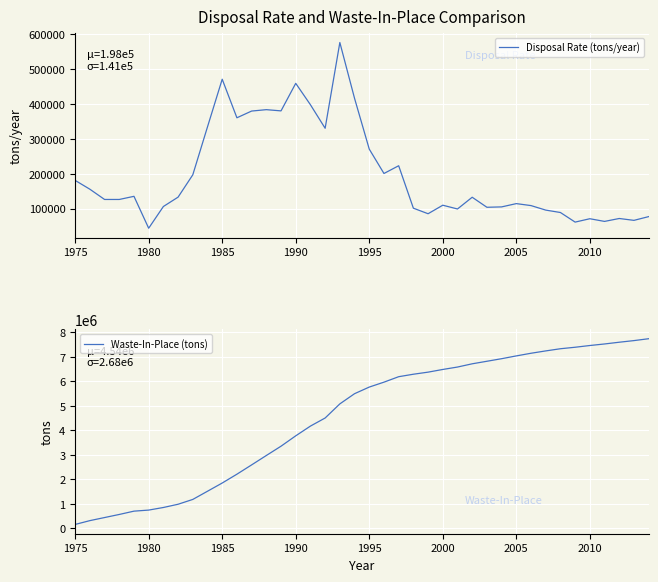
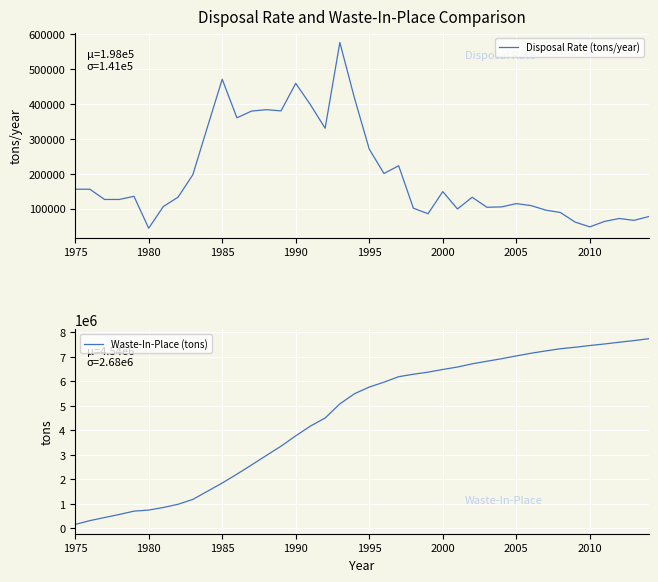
Disposal Rate and Waste-In-Place Comparison, 1975: 180000 -> 160000
Disposal Rate and Waste-In-Place Comparison, 2000: 110000 -> 150000
Disposal Rate and Waste-In-Place Comparison, 2010: 70000 -> 50000
